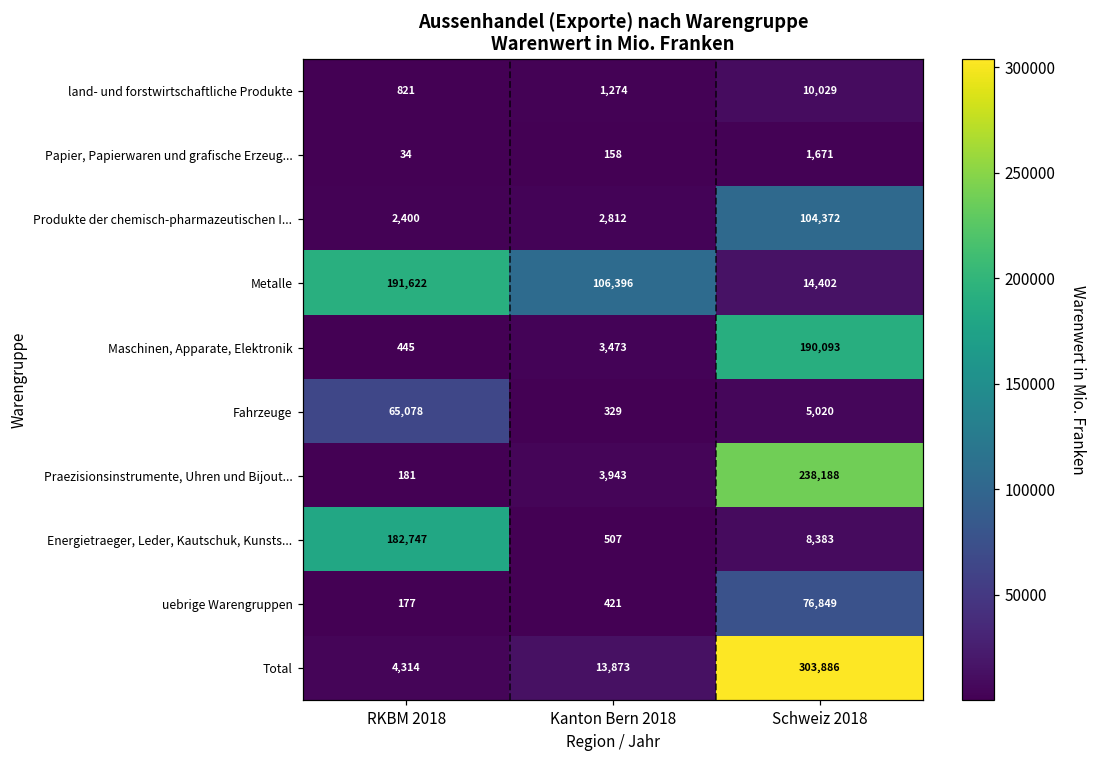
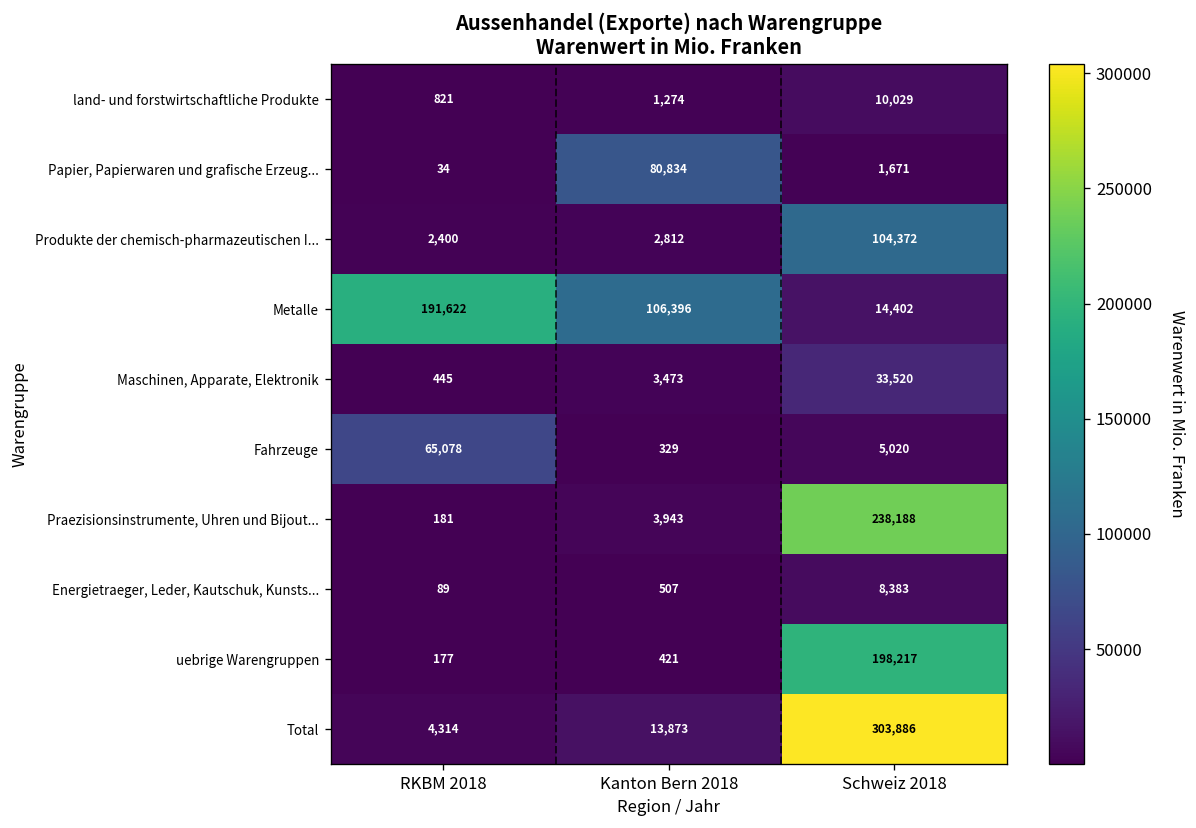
Papier, Papierwaren und grafische Erzeug..., Kanton Bern 2018: 158 -> 80,834
Maschinen, Apparate, Elektronik, Schweiz 2018: 190,093 -> 33,520
Energietraeger, Leder, Kautschuk, Kunsts..., RKBM 2018: 182,747 -> 89
uebrige Warengruppen, Schweiz 2018: 76,849 -> 198,217
